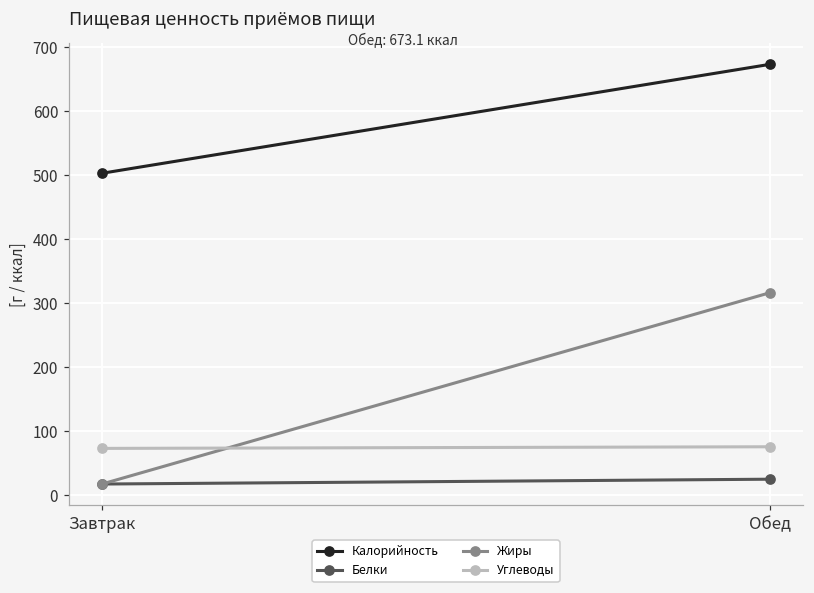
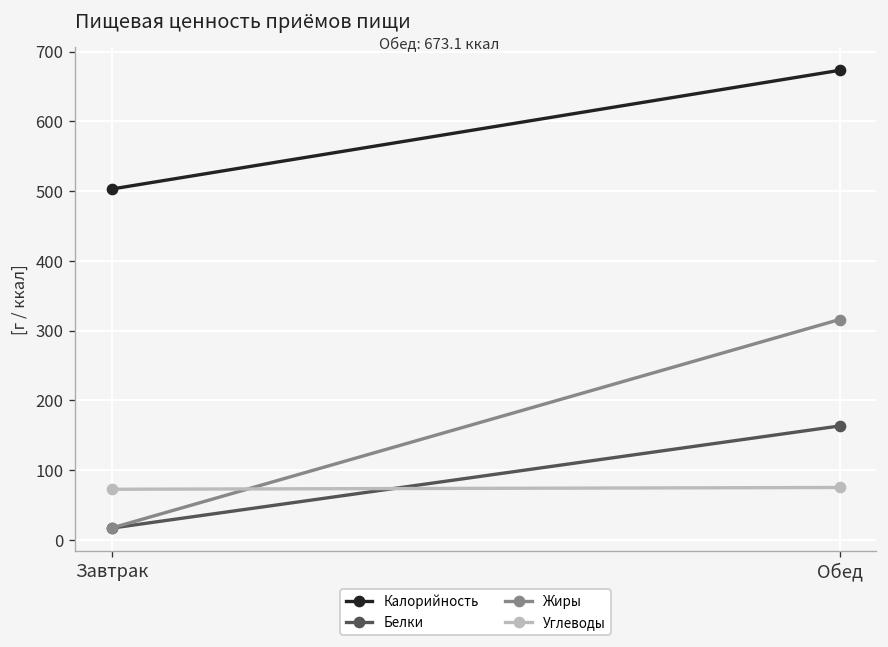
Белки, Обед: 20 -> 160
